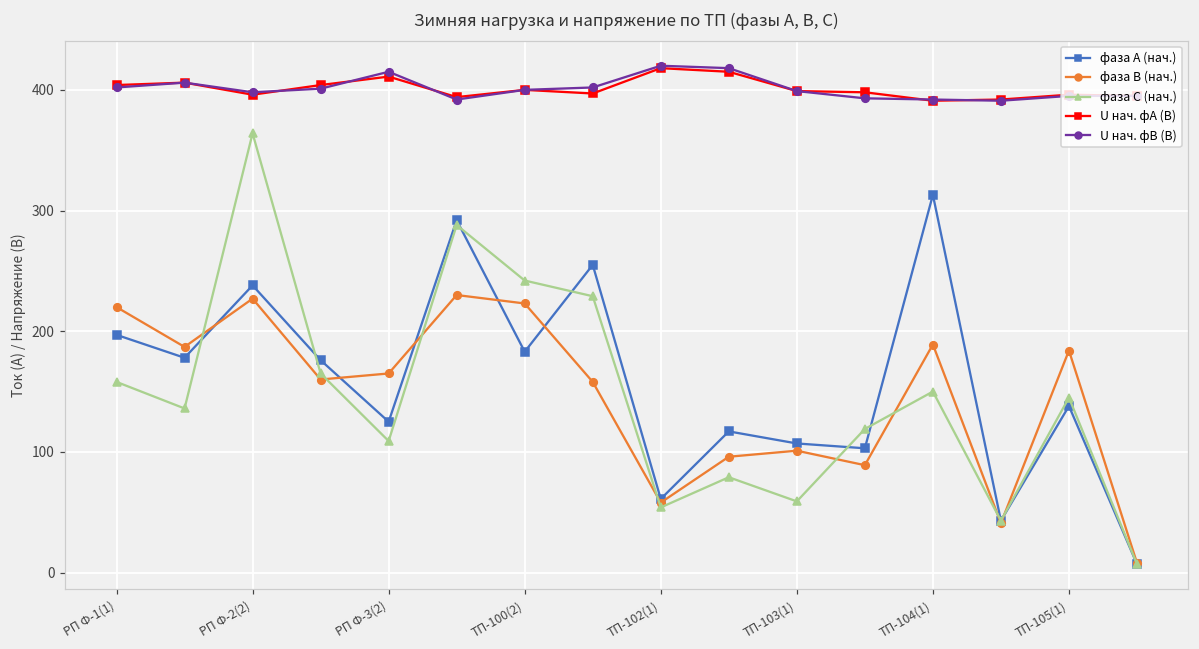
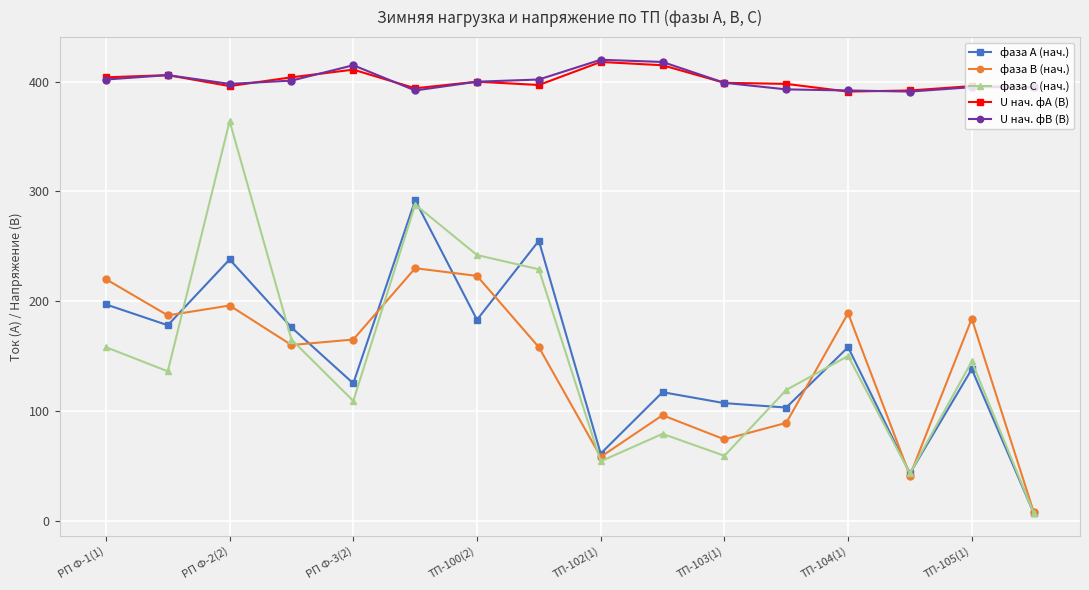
фаза В (нач.), РП Ф-2(2): 227 -> 196
фаза В (нач.), ТП-103(1): 101 -> 74
фаза А (нач.), ТП-104(1): 313 -> 158
